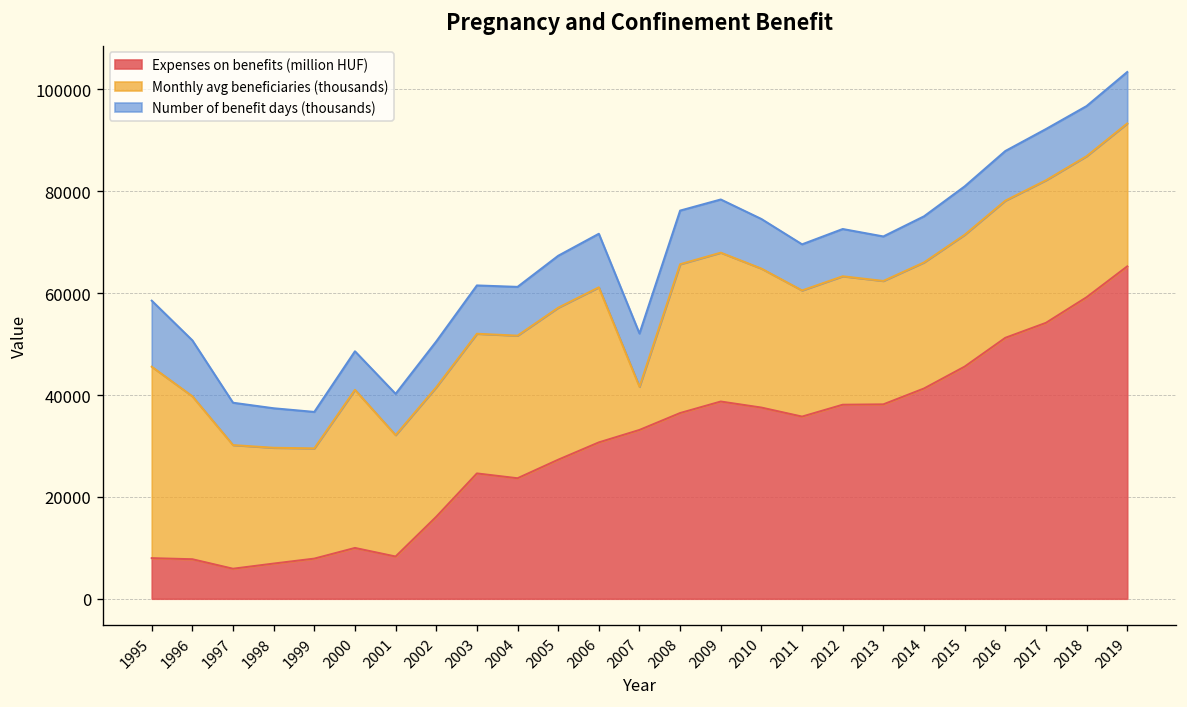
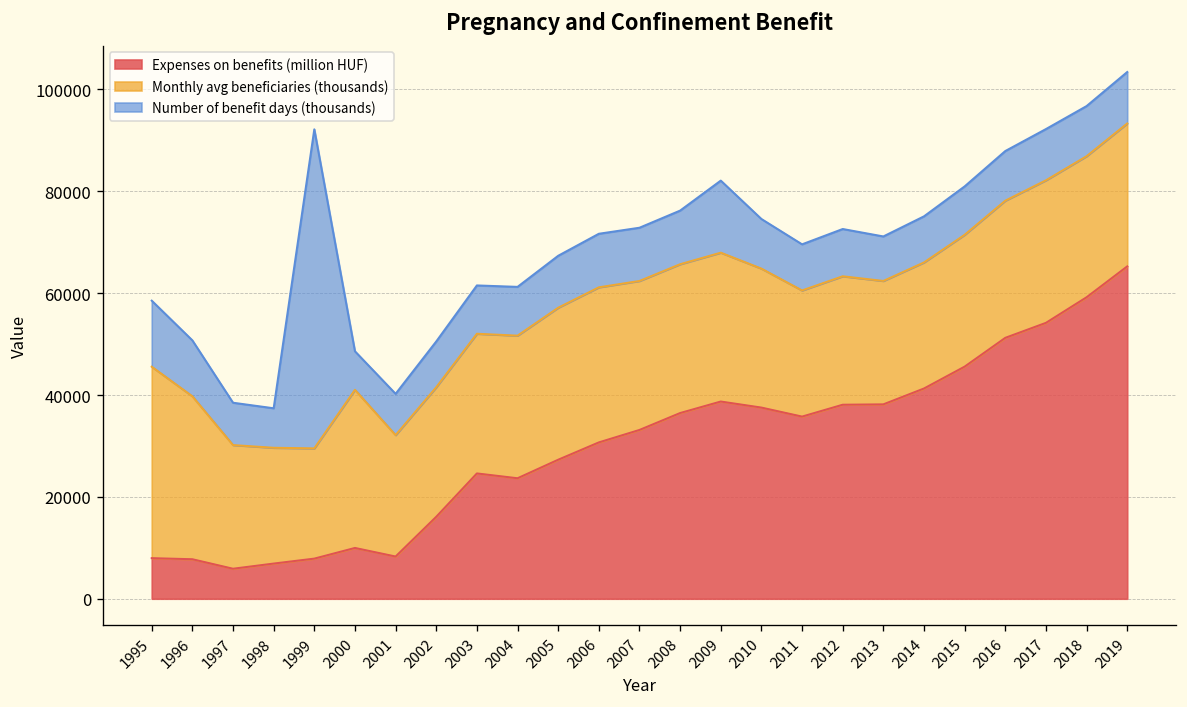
Number of benefit days (thousands), 1999: 7000 -> 63000
Monthly avg beneficiaries (thousands), 2007: 8000 -> 29000
Number of benefit days (thousands), 2009: 10000 -> 14000
